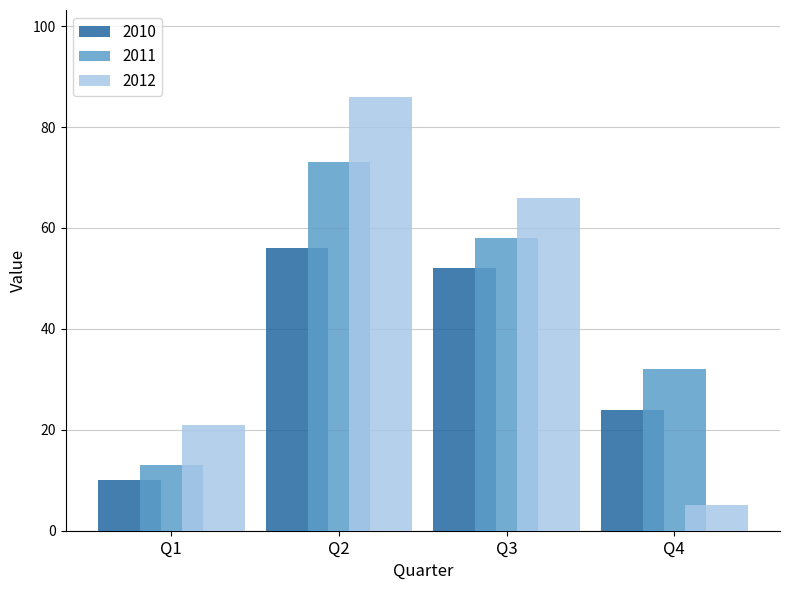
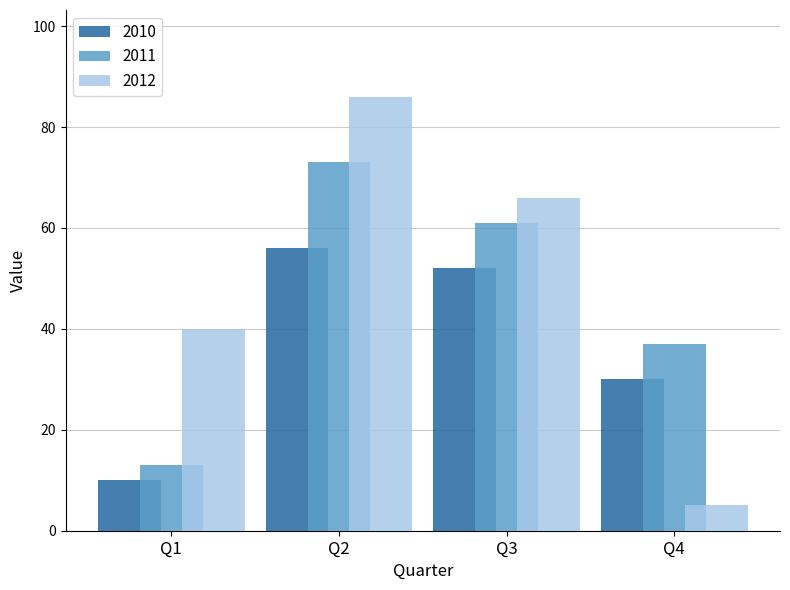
2012, Q1: 21 -> 40
2011, Q3: 58 -> 61
2010, Q4: 24 -> 30
2011, Q4: 32 -> 37
